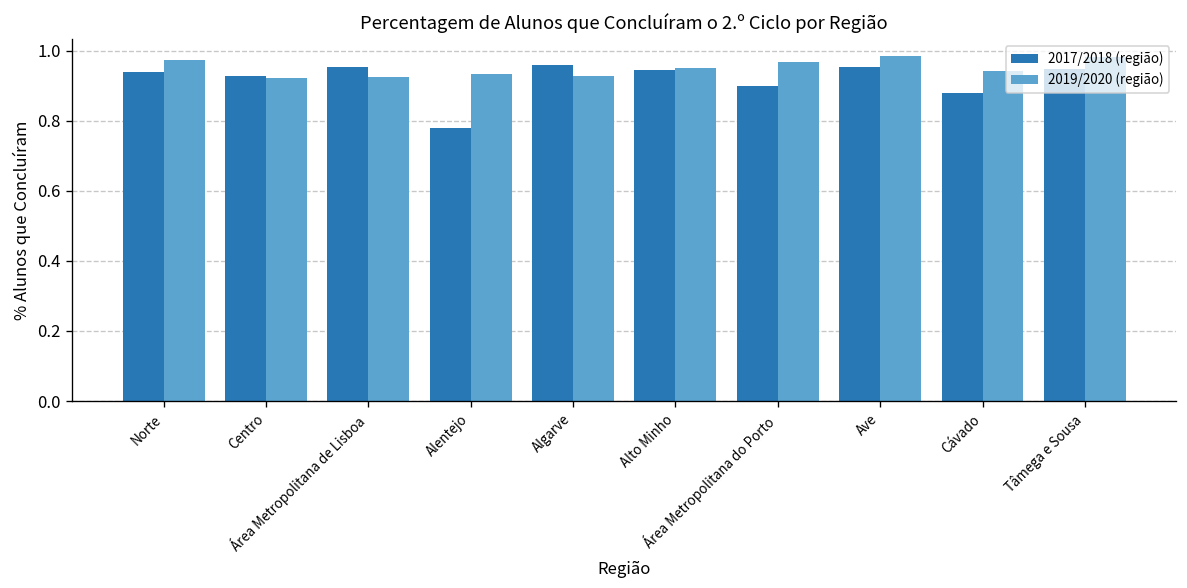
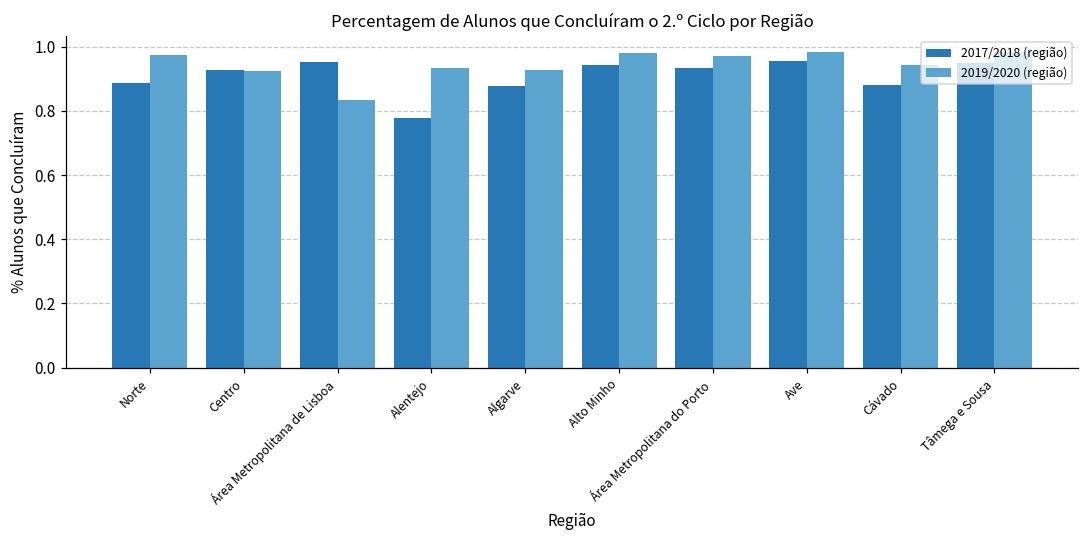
2017/2018 (região), Norte: 0.94 -> 0.89
2019/2020 (região), Área Metropolitana de Lisboa: 0.93 -> 0.83
2017/2018 (região), Algarve: 0.96 -> 0.88
2019/2020 (região), Alto Minho: 0.95 -> 0.98
2017/2018 (região), Área Metropolitana do Porto: 0.90 -> 0.93
